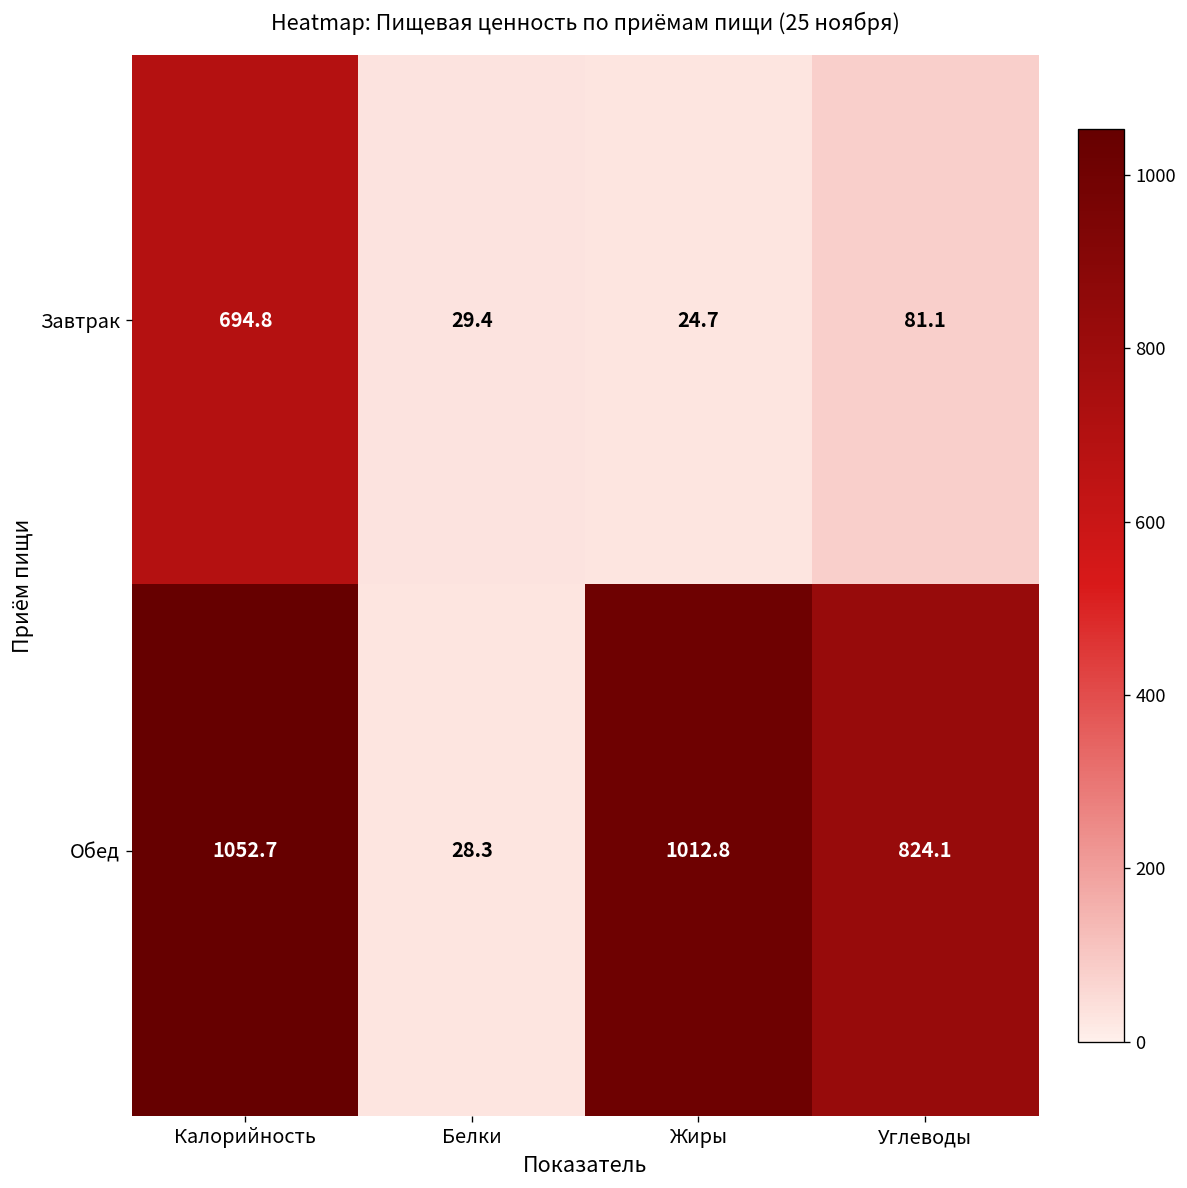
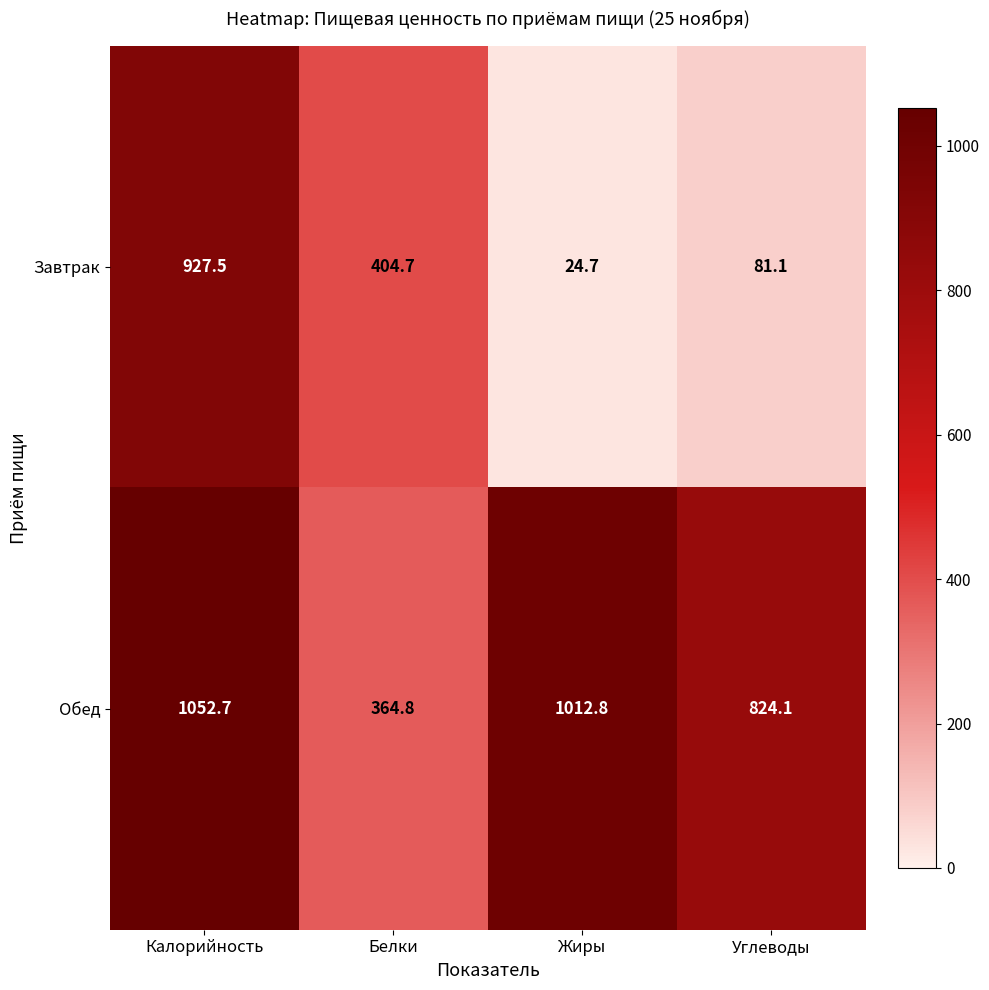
Завтрак, Калорийность: 694.8 -> 927.5
Завтрак, Белки: 29.4 -> 404.7
Обед, Белки: 28.3 -> 364.8
